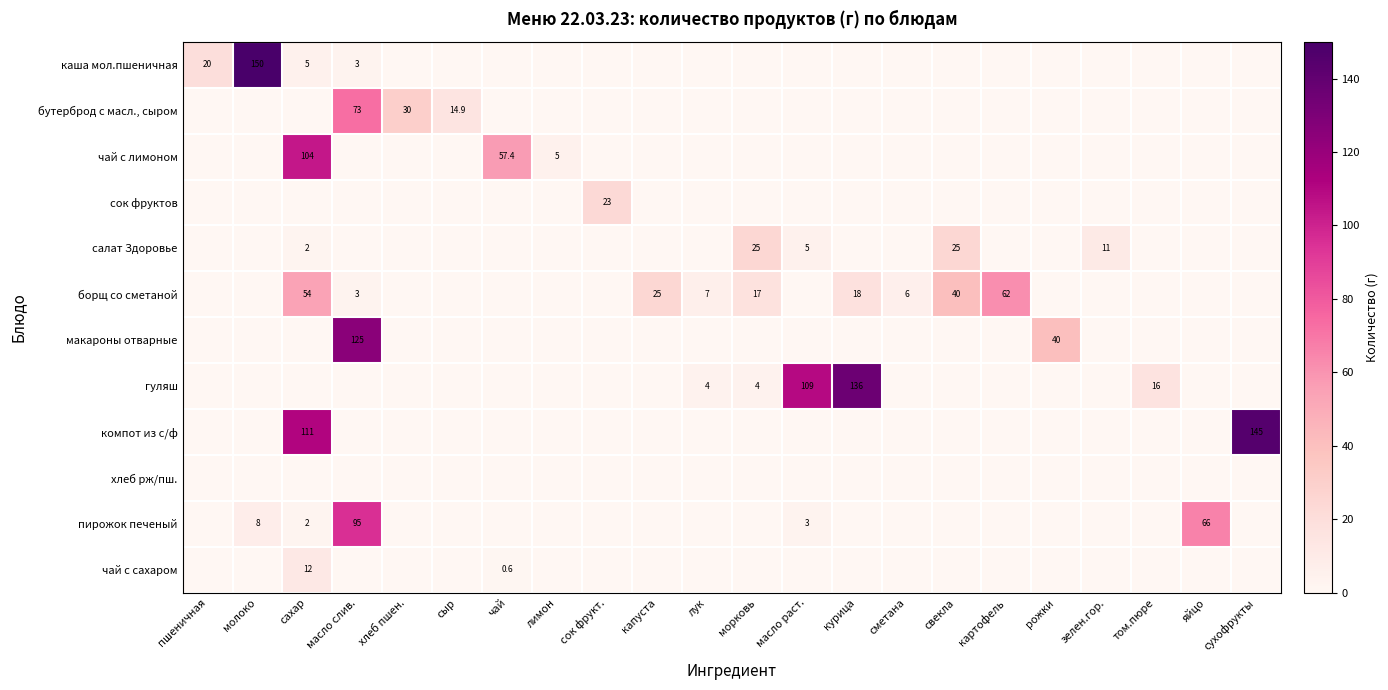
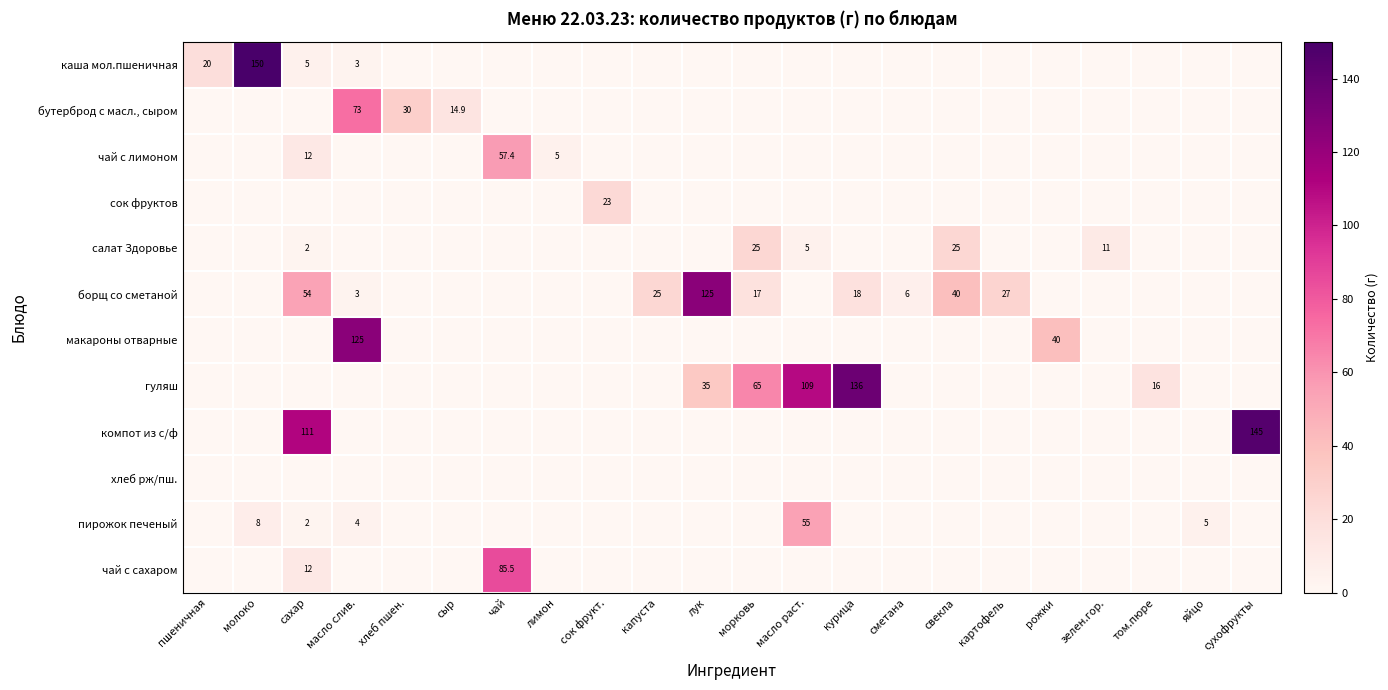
чай с лимоном, сахар: 104 -> 12
борщ со сметаной, лук: 7 -> 125
борщ со сметаной, картофель: 62 -> 27
гуляш, лук: 4 -> 35
гуляш, морковь: 4 -> 65
пирожок печеный, масло слив.: 95 -> 4
пирожок печеный, масло раст.: 3 -> 55
пирожок печеный, яйцо: 66 -> 5
чай с сахаром, чай: 0.6 -> 85.5
